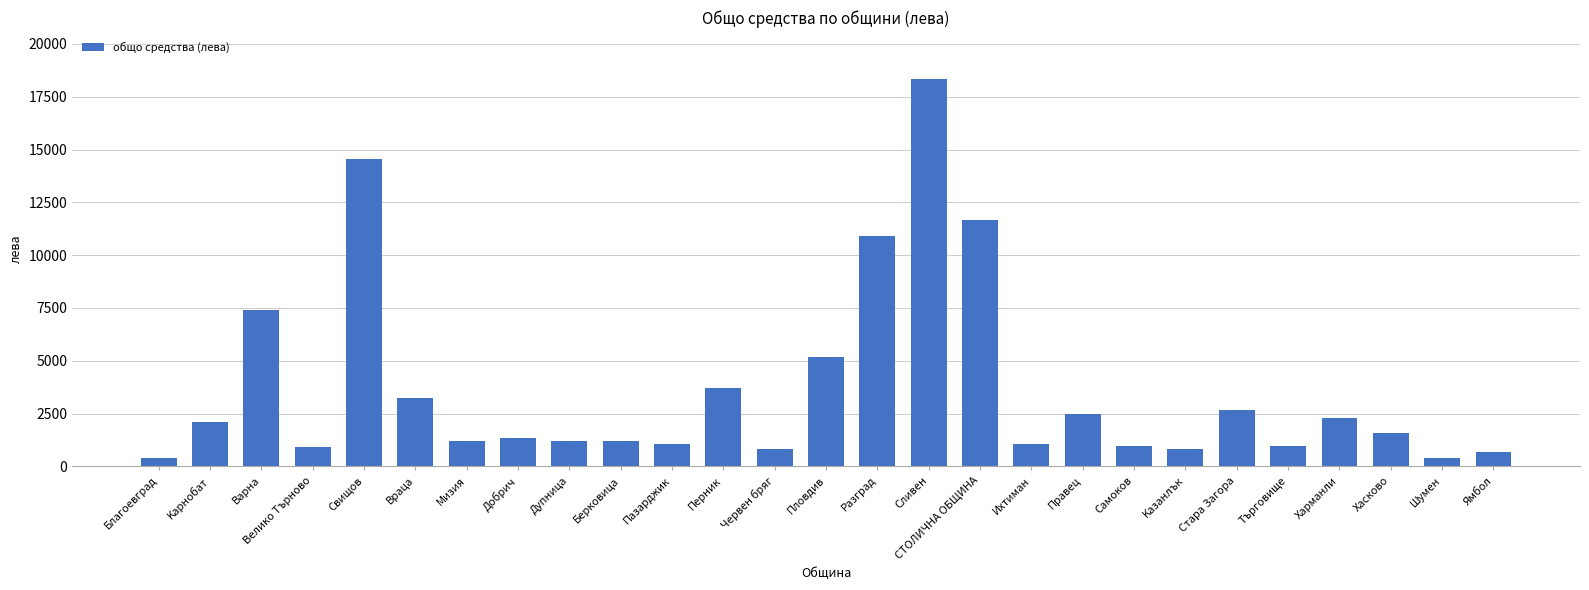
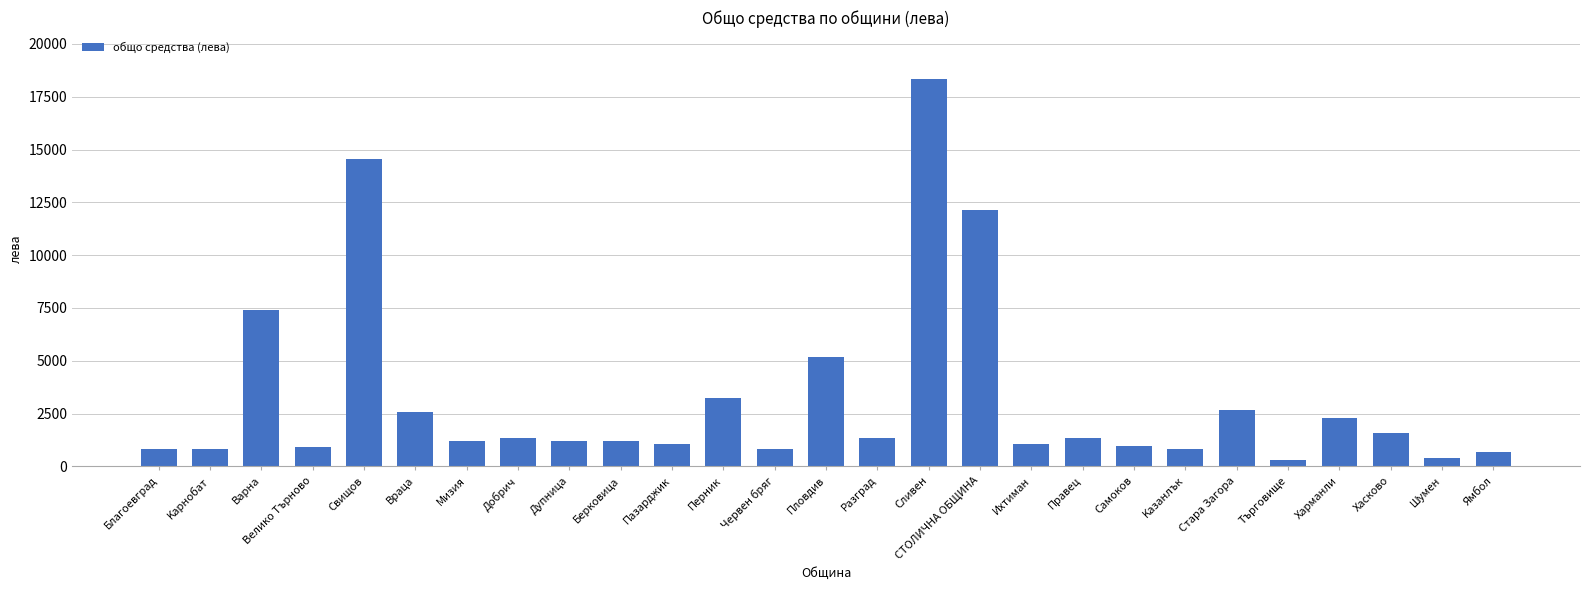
Благоевград: 400 -> 800
Kарнобат: 2100 -> 800
Bраца: 3200 -> 2600
Перник: 3700 -> 3200
Pазград: 10900 -> 1400
СТОЛИЧНА ОБЩИНА: 11700 -> 12200
Правец: 2500 -> 1400
Tърговище: 900 -> 300
